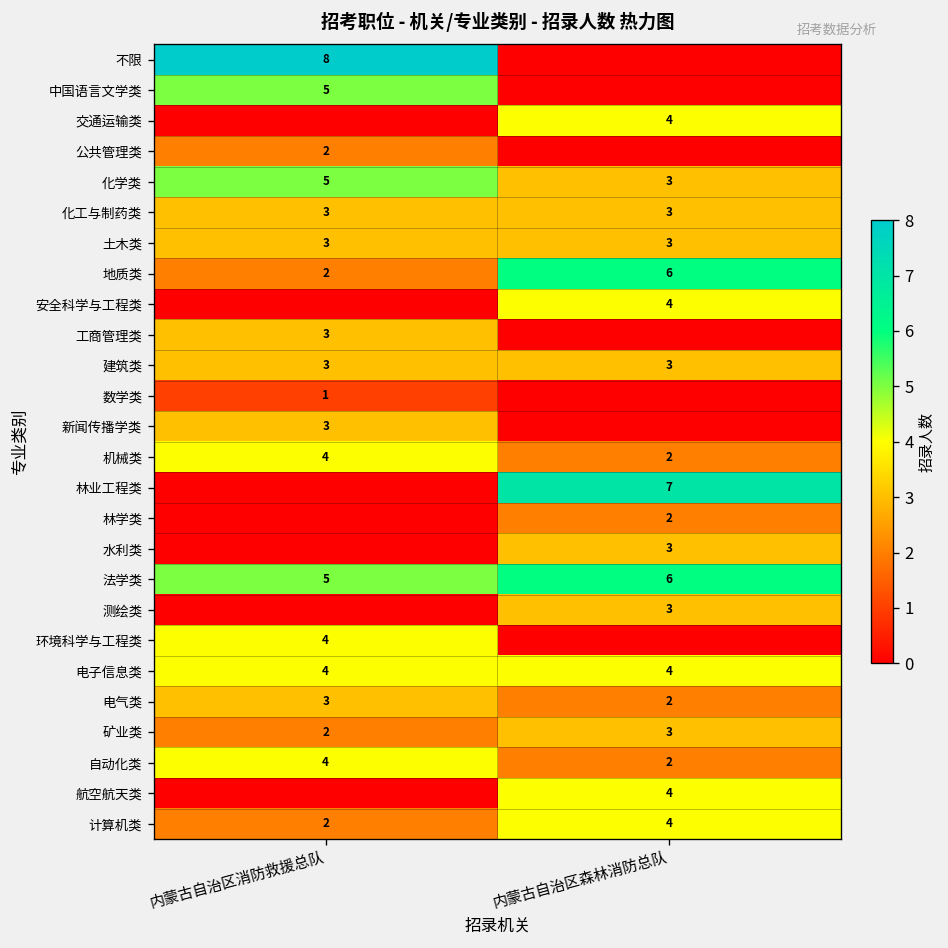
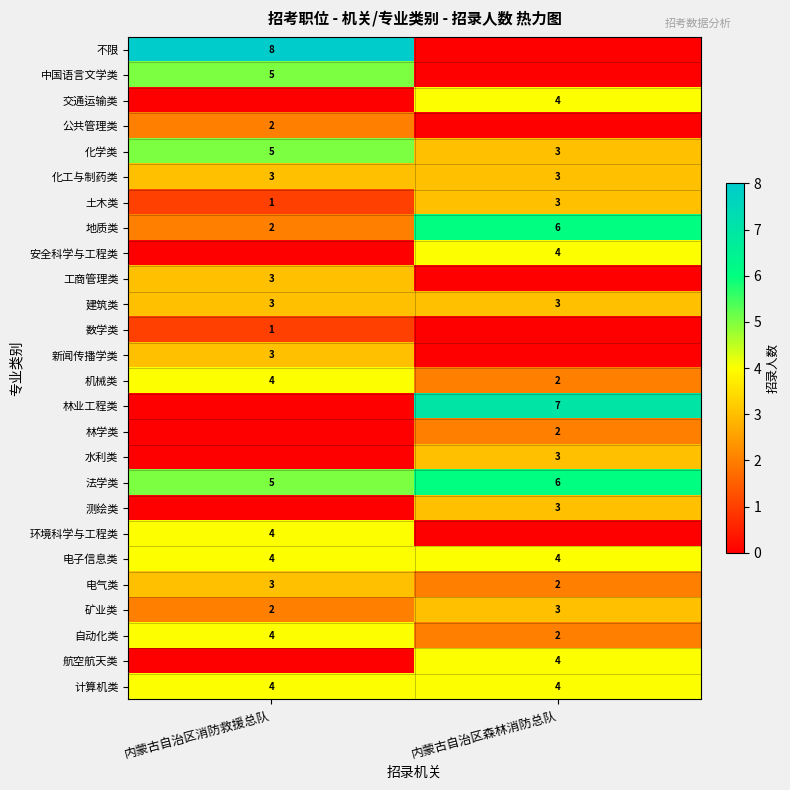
土木类, 内蒙古自治区消防救援总队: 3 -> 1
计算机类, 内蒙古自治区消防救援总队: 2 -> 4
